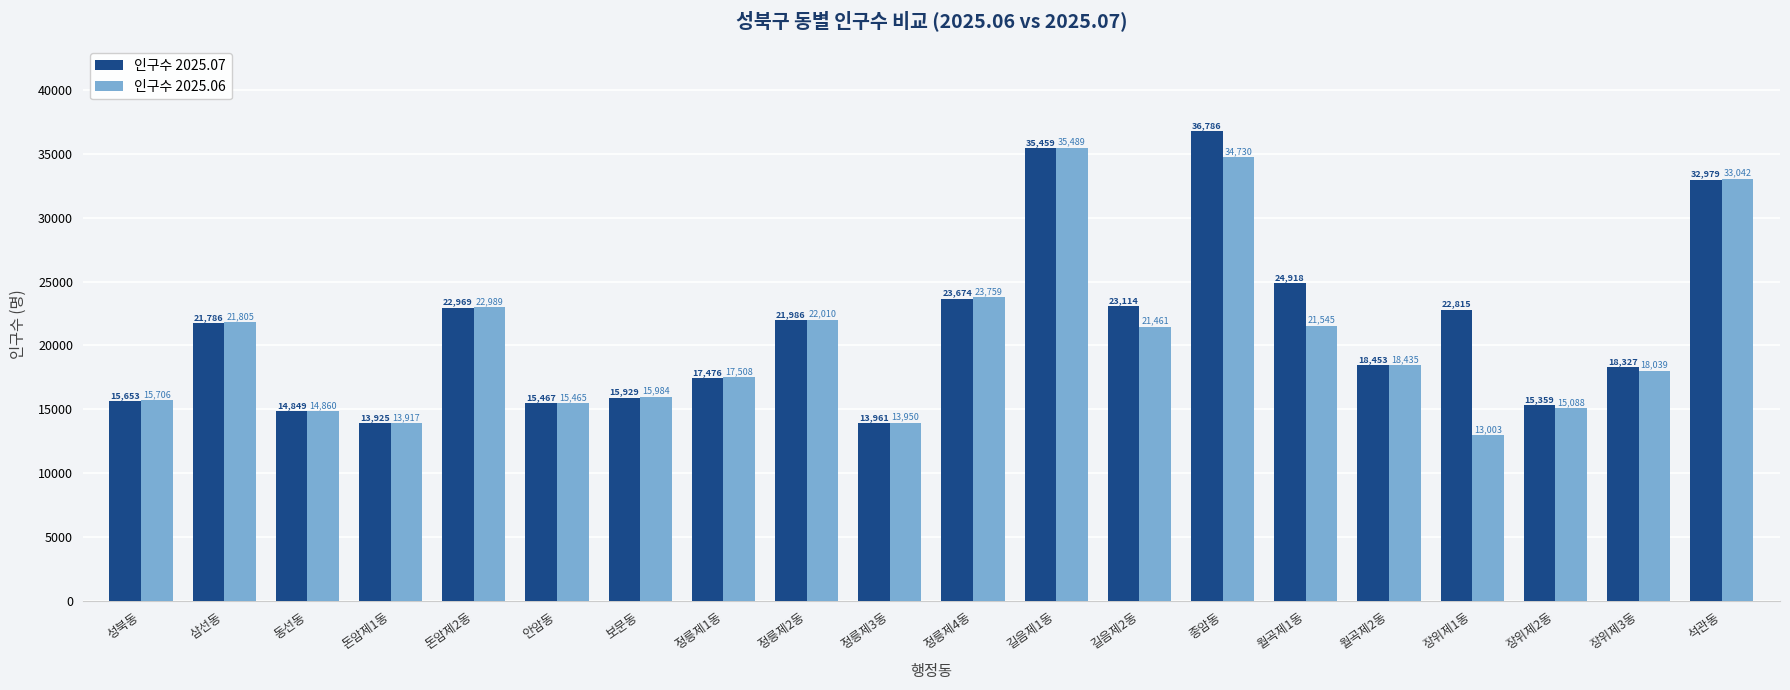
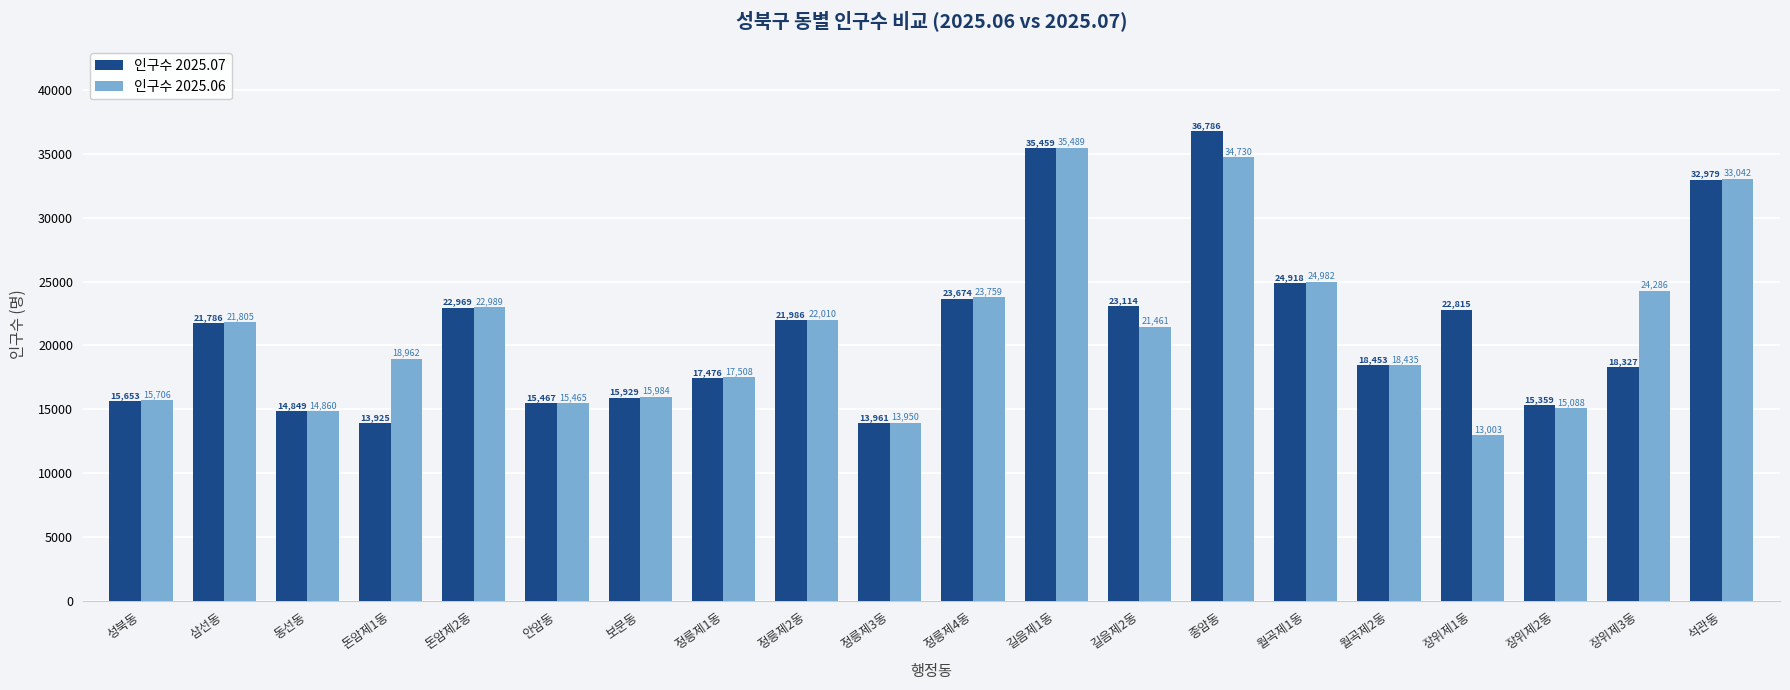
인구수 2025.06, 돈암제1동: 13,917 -> 18,962
인구수 2025.06, 월곡제1동: 21,545 -> 24,982
인구수 2025.06, 장위제3동: 18,039 -> 24,286
